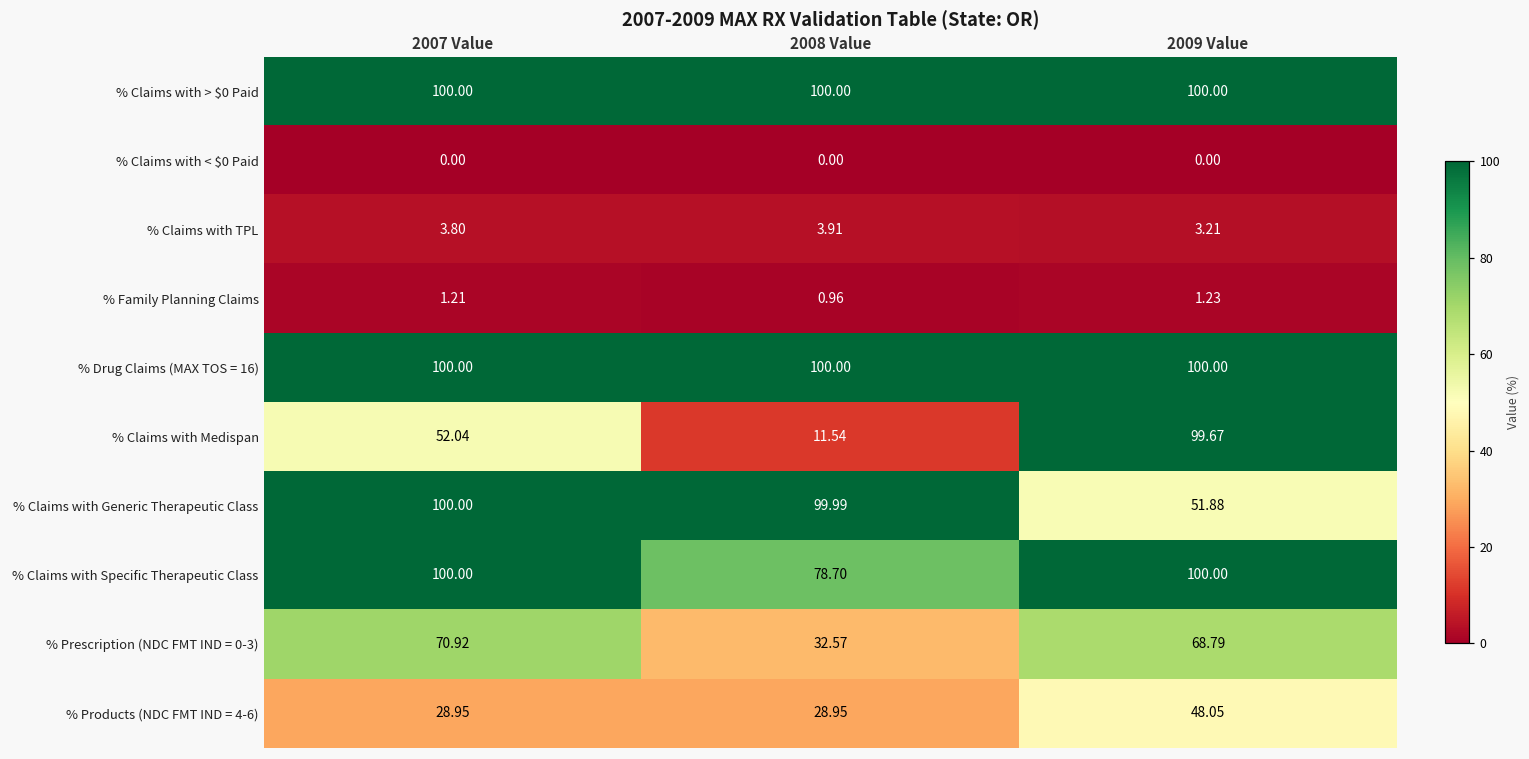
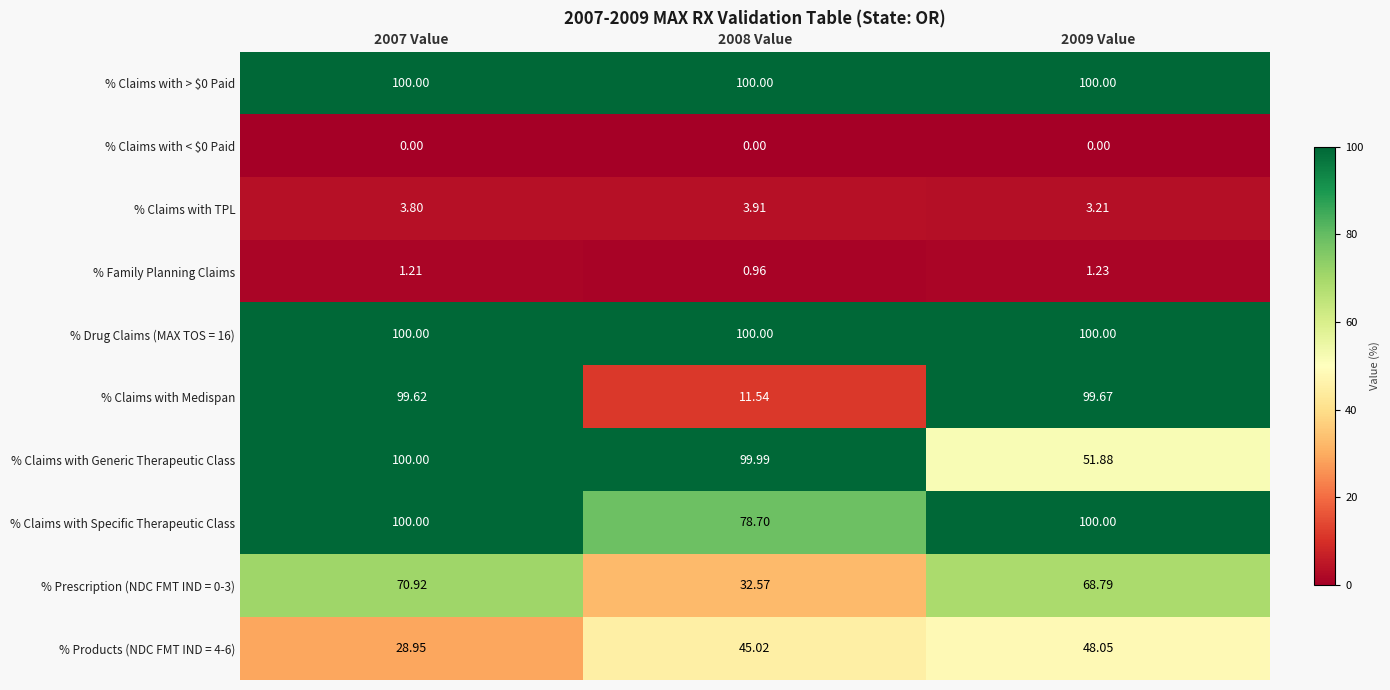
% Claims with Medispan, 2007 Value: 52.04 -> 99.62
% Products (NDC FMT IND = 4-6), 2008 Value: 28.95 -> 45.02
